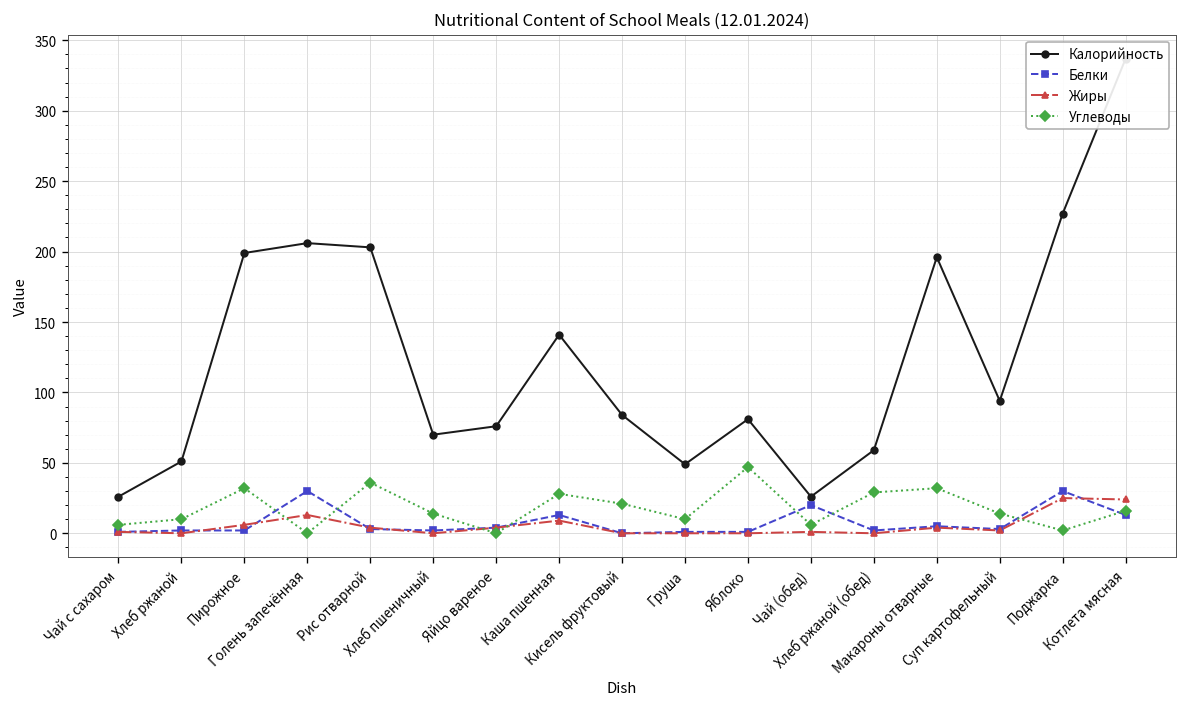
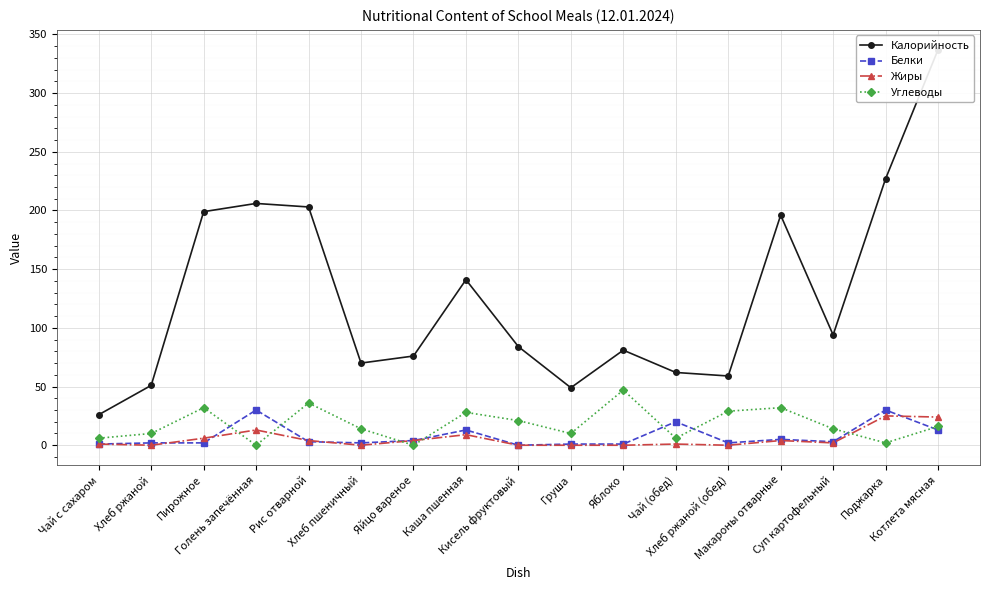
Калорийность, Чай (обед): 26 -> 62
